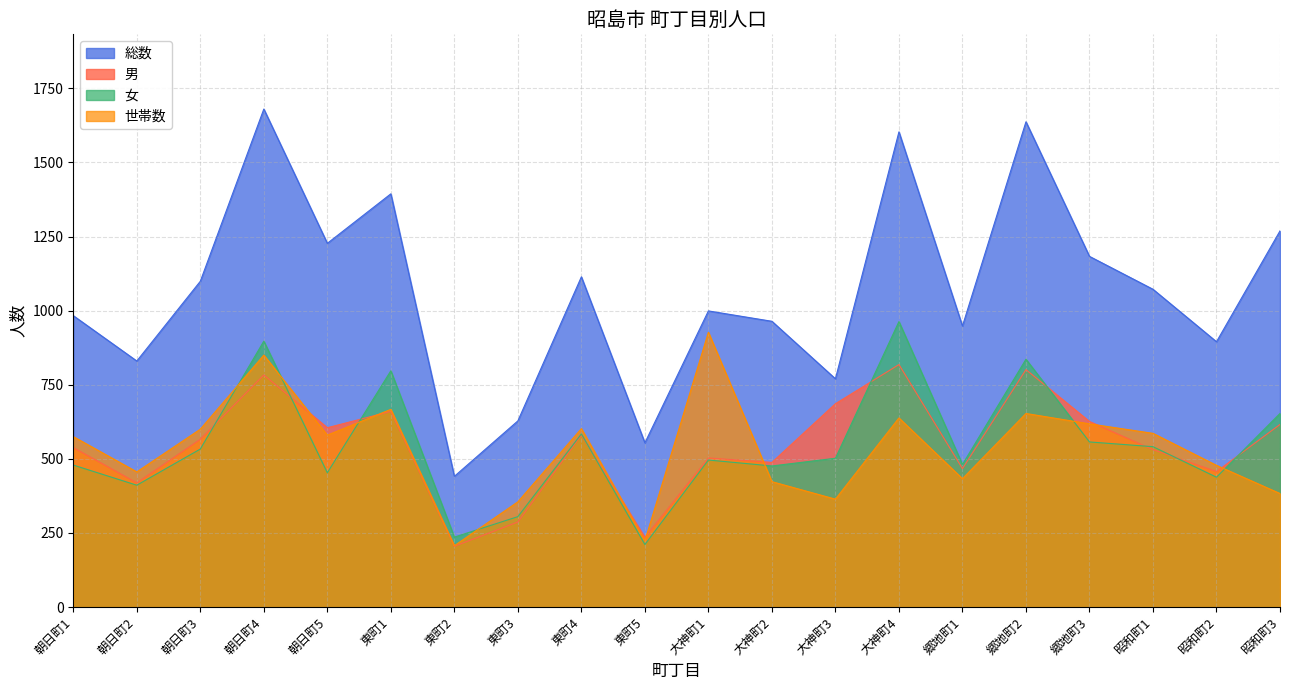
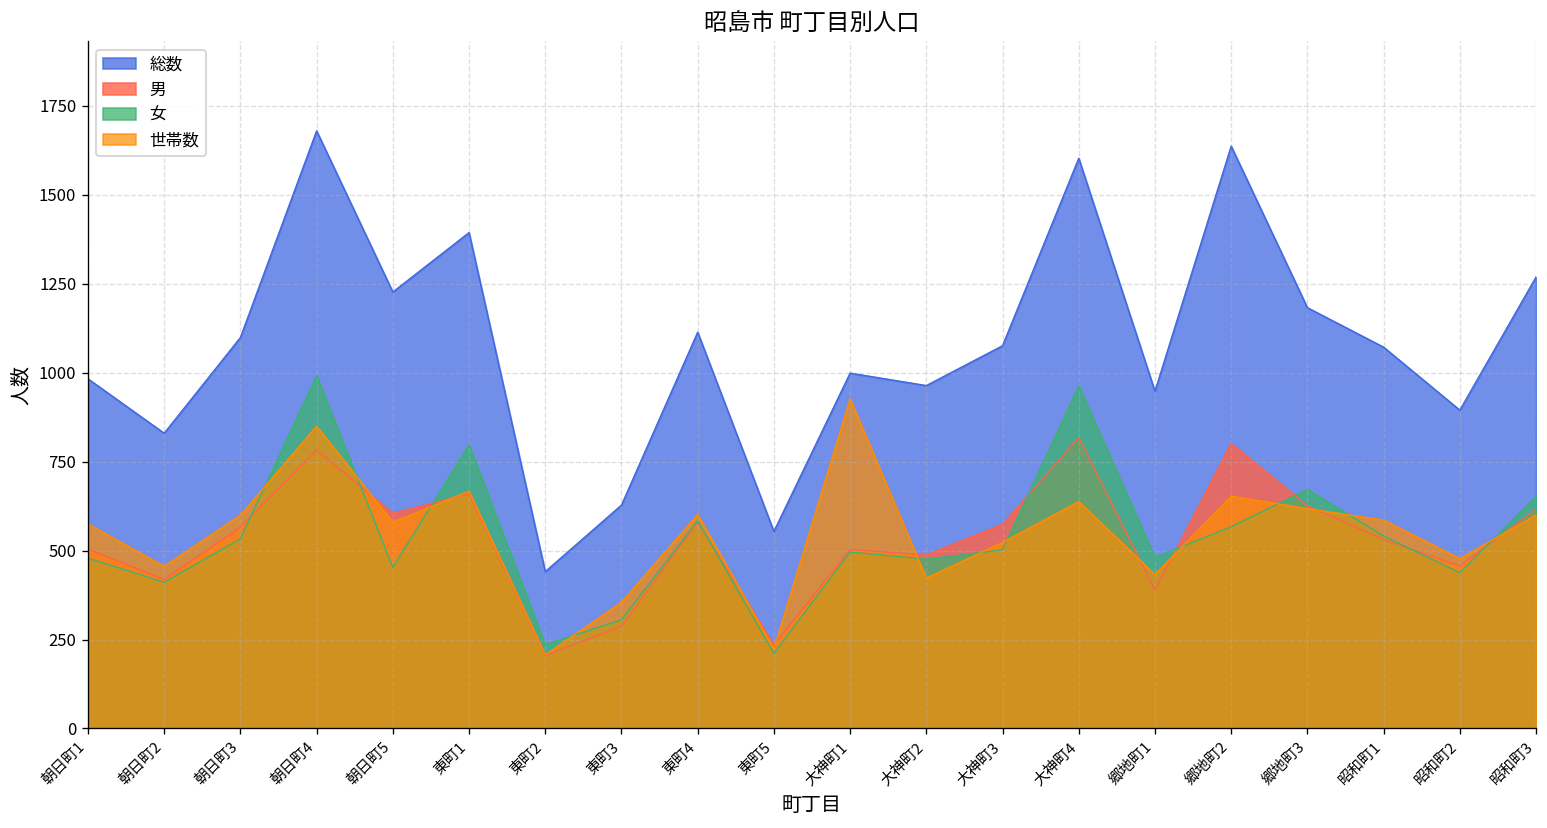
男, 朝日町1: 540 -> 500
女, 朝日町4: 900 -> 990
総数, 大神町3: 770 -> 1080
男, 大神町3: 690 -> 570
世帯数, 大神町3: 360 -> 520
男, 郷地町1: 470 -> 390
女, 郷地町2: 840 -> 570
女, 郷地町3: 560 -> 670
世帯数, 昭和町3: 380 -> 600
